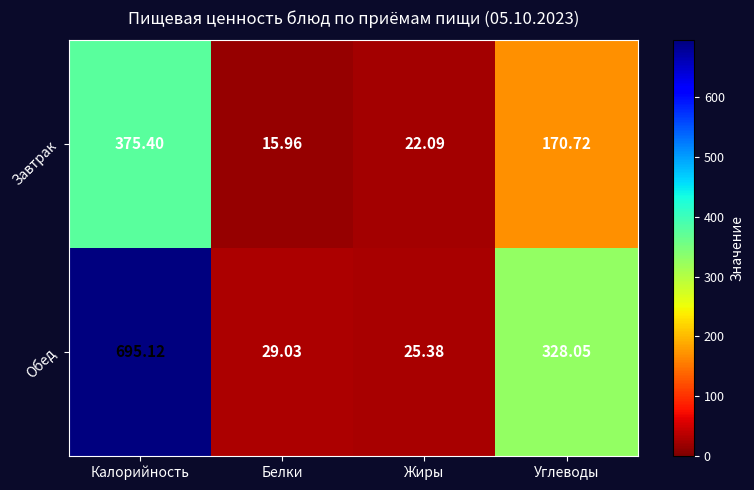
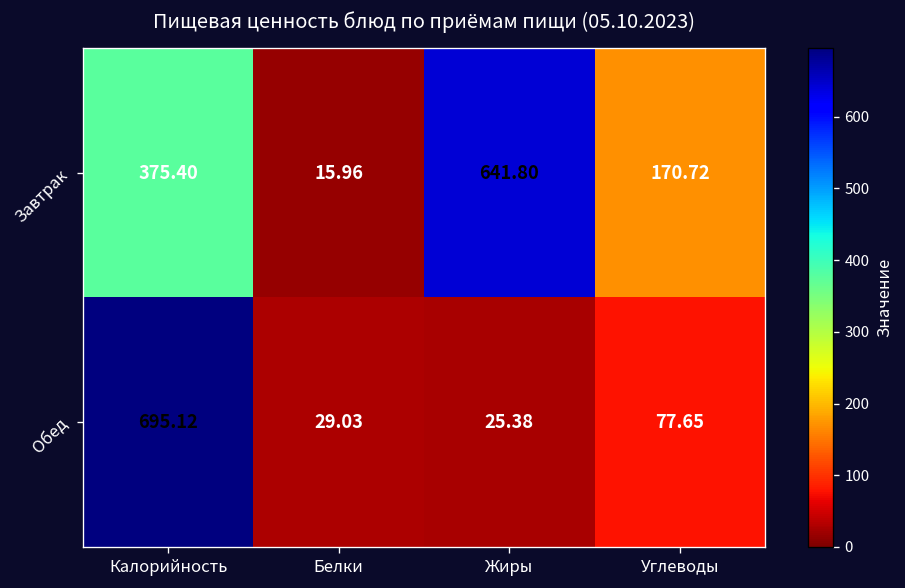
Завтрак, Жиры: 22.09 -> 641.80
Обед, Углеводы: 328.05 -> 77.65
